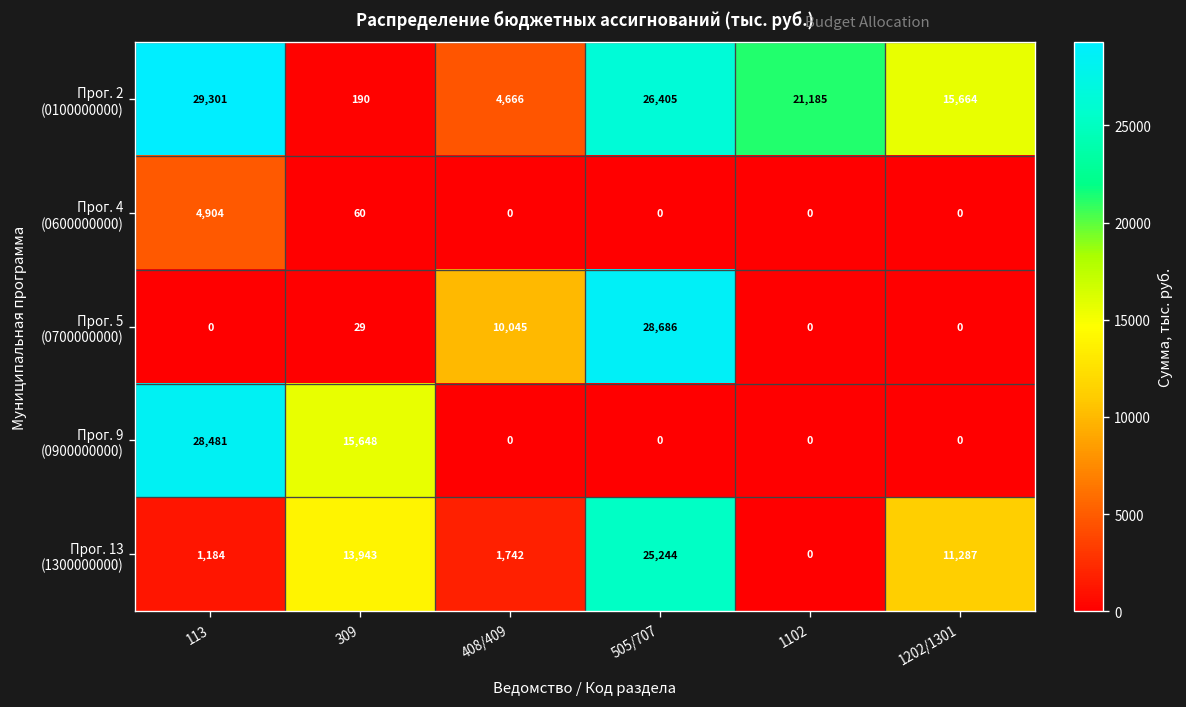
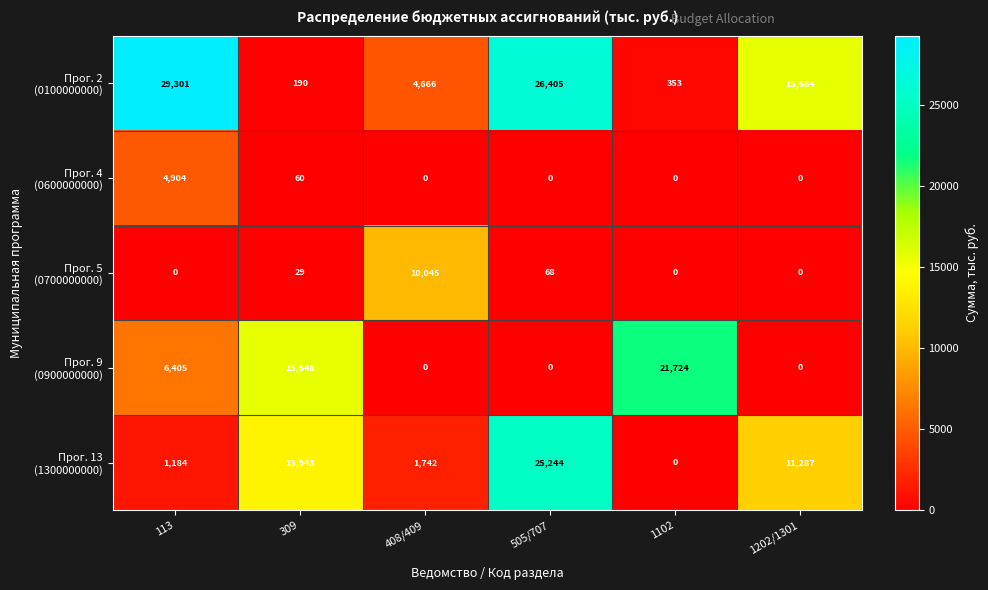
Прог. 2 (0100000000), 1102: 21,185 -> 353
Прог. 5 (0700000000), 505/707: 28,686 -> 68
Прог. 9 (0900000000), 113: 28,481 -> 6,405
Прог. 9 (0900000000), 1102: 0 -> 21,724
